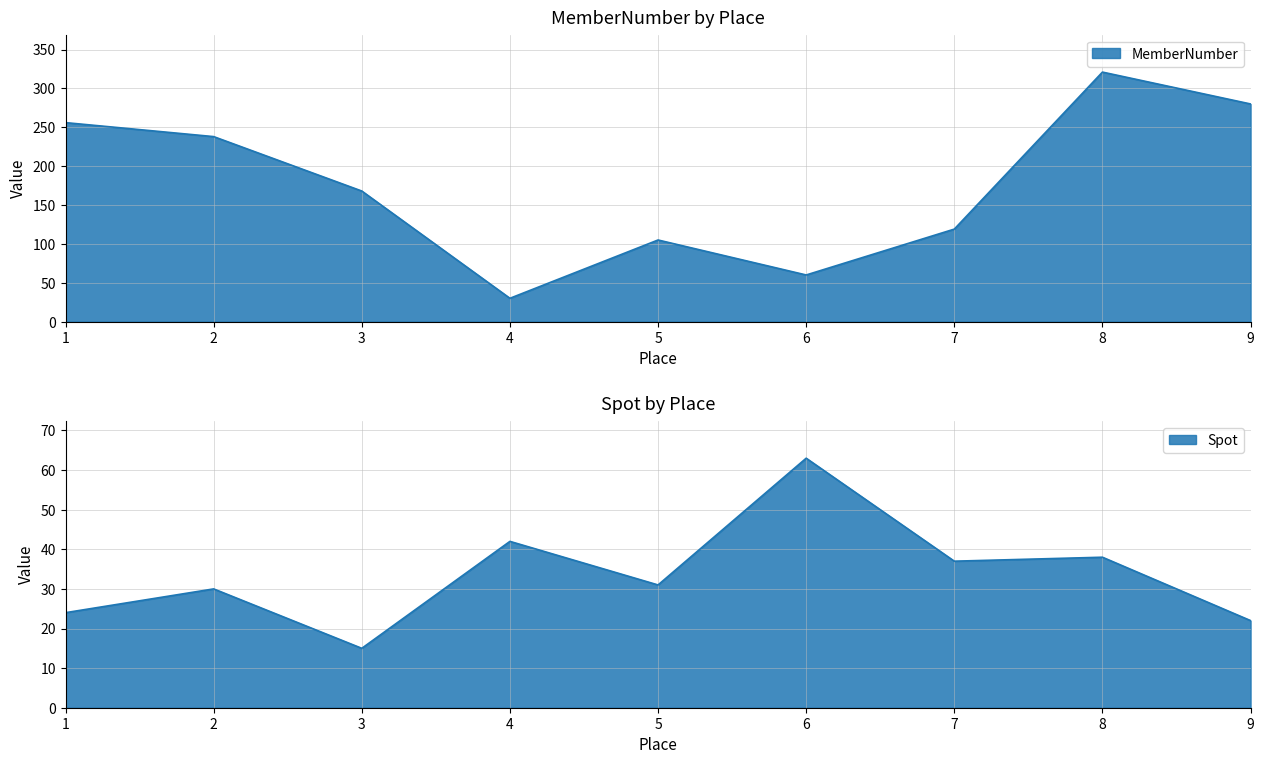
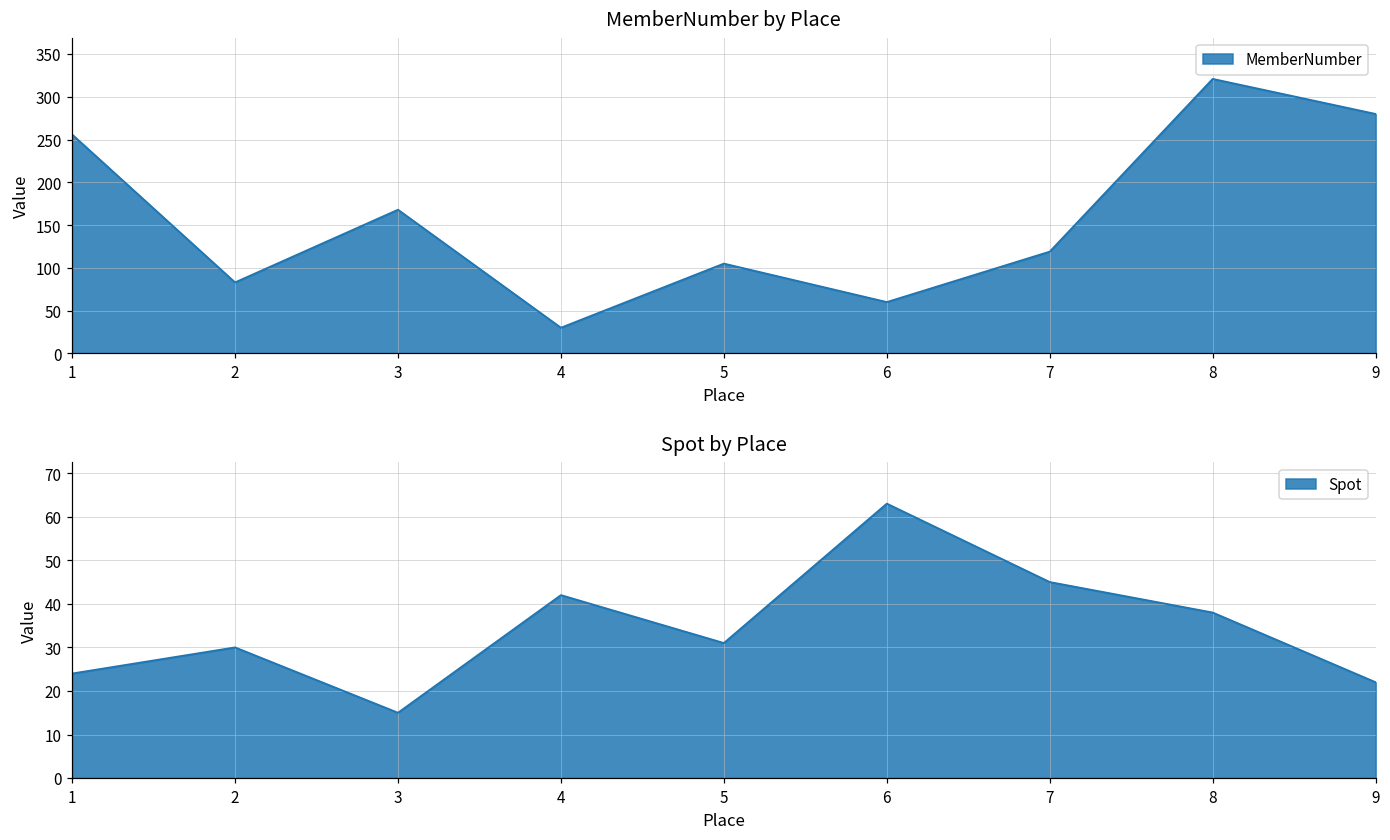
MemberNumber by Place, 2: 240 -> 80
Spot by Place, 7: 37 -> 45
